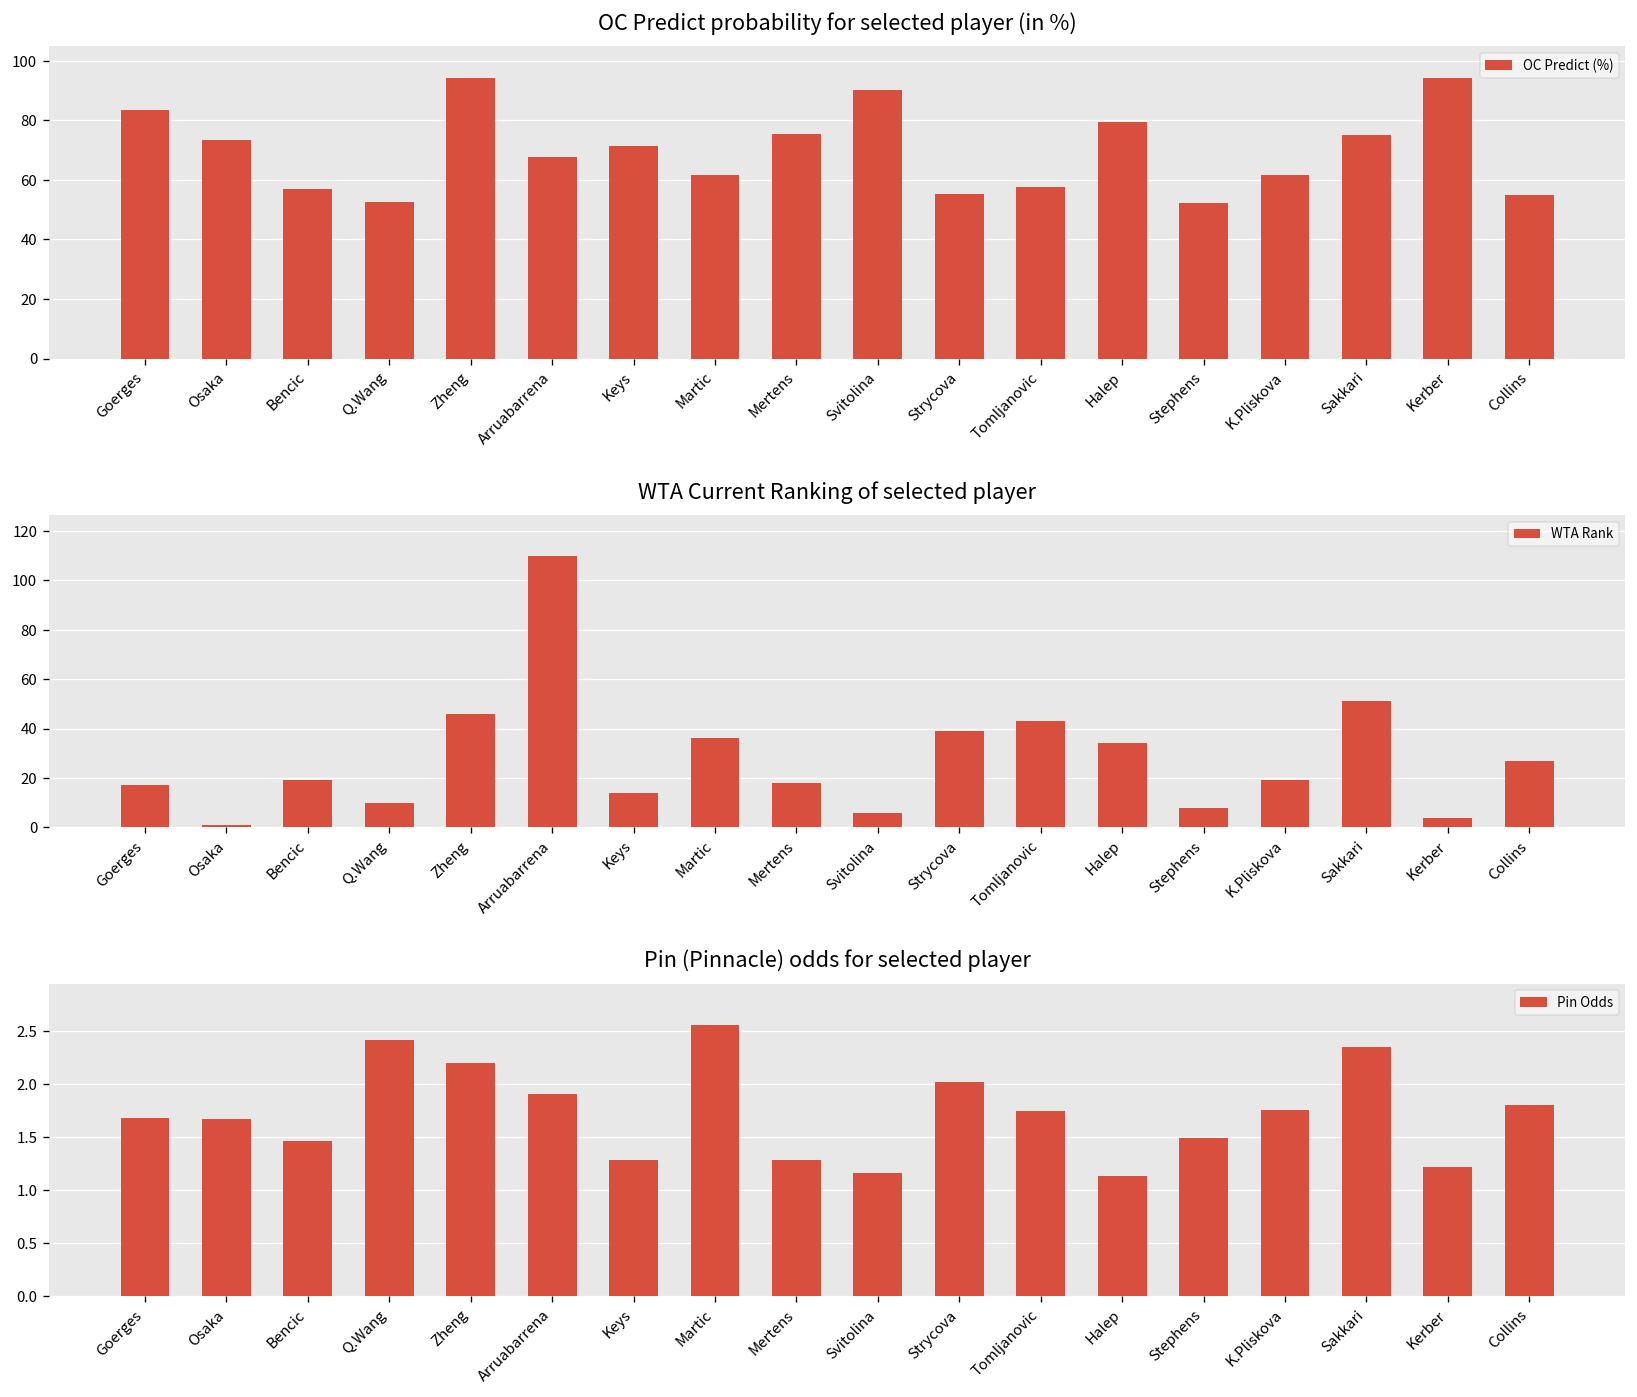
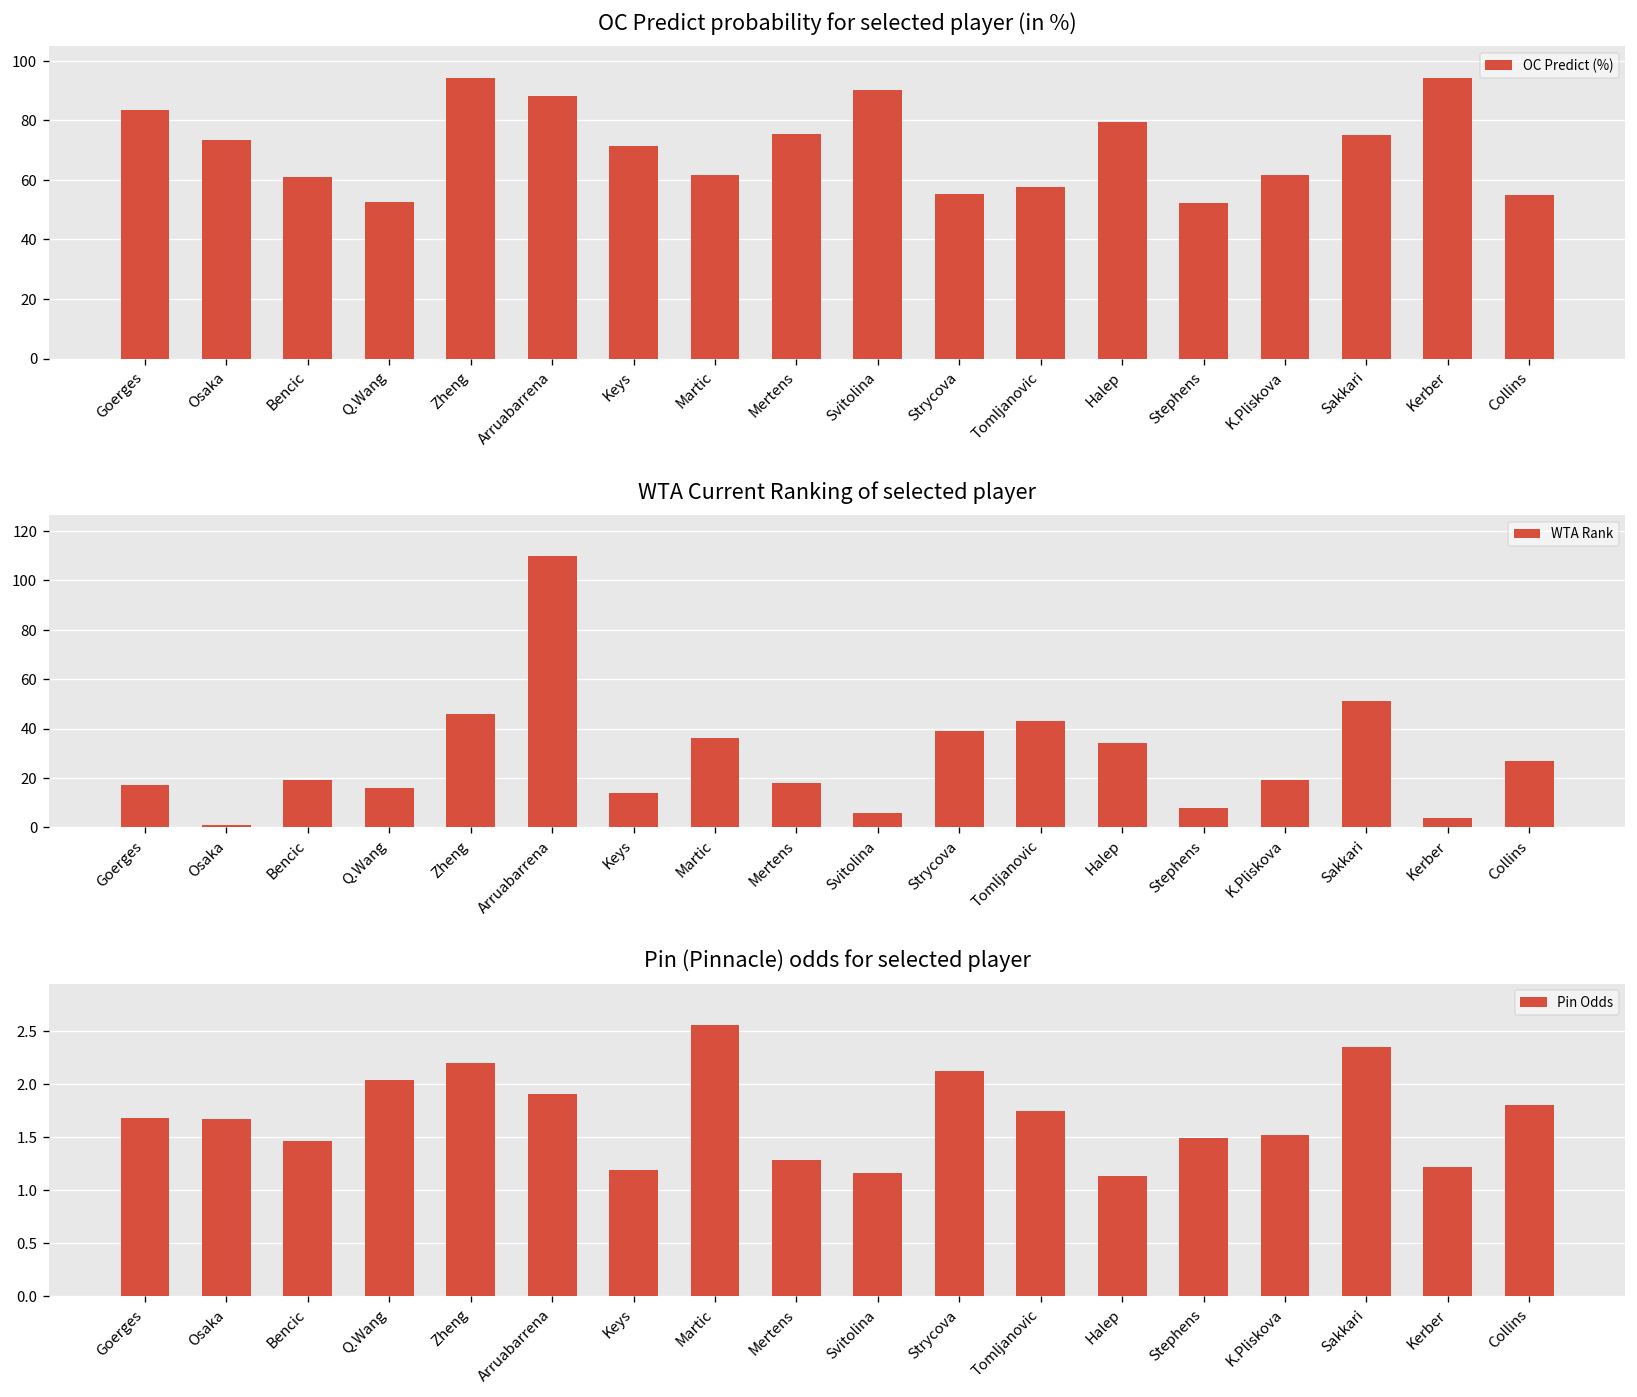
OC Predict probability for selected player (in %), Bencic: 57 -> 61
OC Predict probability for selected player (in %), Arruabarrena: 68 -> 88
WTA Current Ranking of selected player, Q.Wang: 10 -> 16
Pin (Pinnacle) odds for selected player, Q.Wang: 2.4 -> 2.0
Pin (Pinnacle) odds for selected player, Keys: 1.3 -> 1.2
Pin (Pinnacle) odds for selected player, Strycova: 2.0 -> 2.1
Pin (Pinnacle) odds for selected player, K.Pliskova: 1.8 -> 1.5
